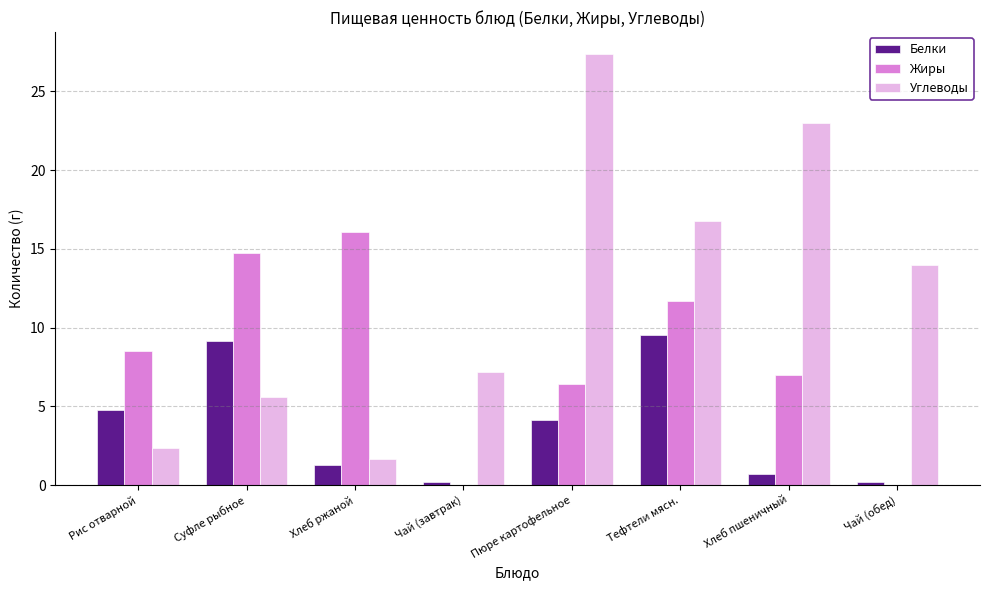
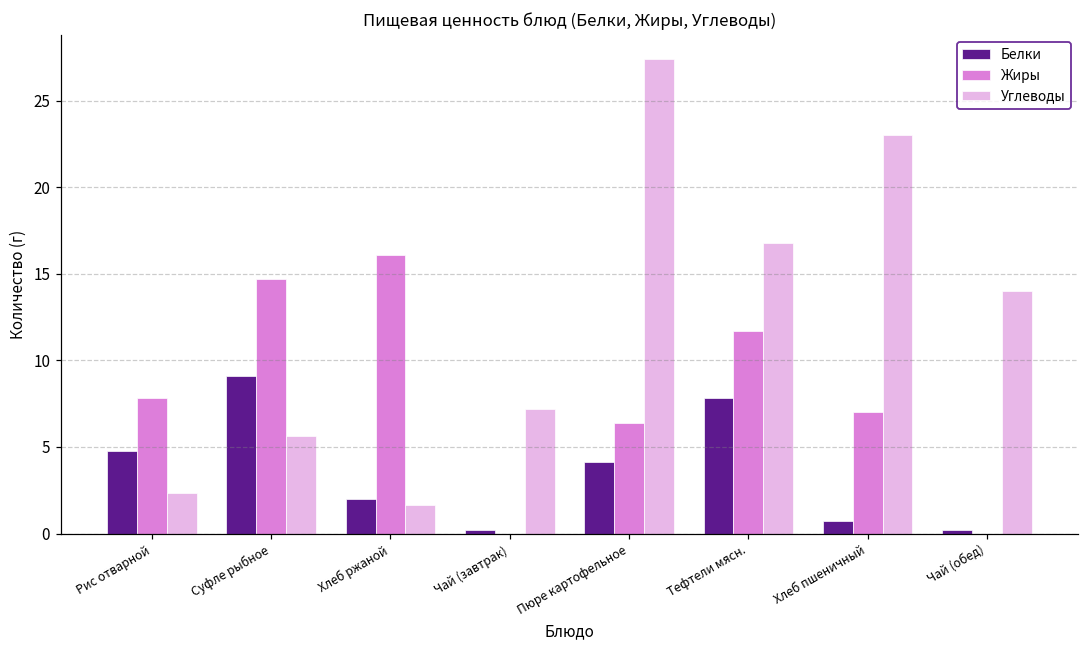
Жиры, Рис отварной: 8.5 -> 7.9
Белки, Хлеб ржаной: 1.3 -> 2.0
Белки, Тефтели мясн.: 9.5 -> 7.8
